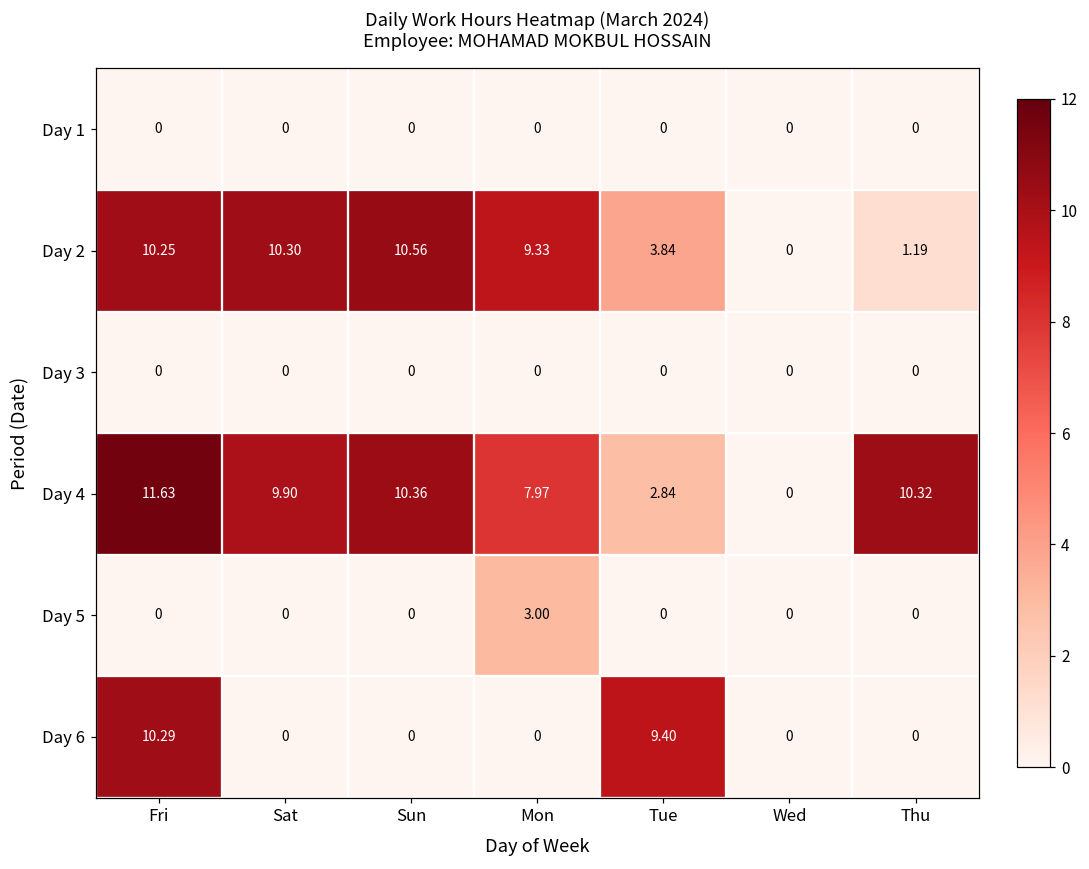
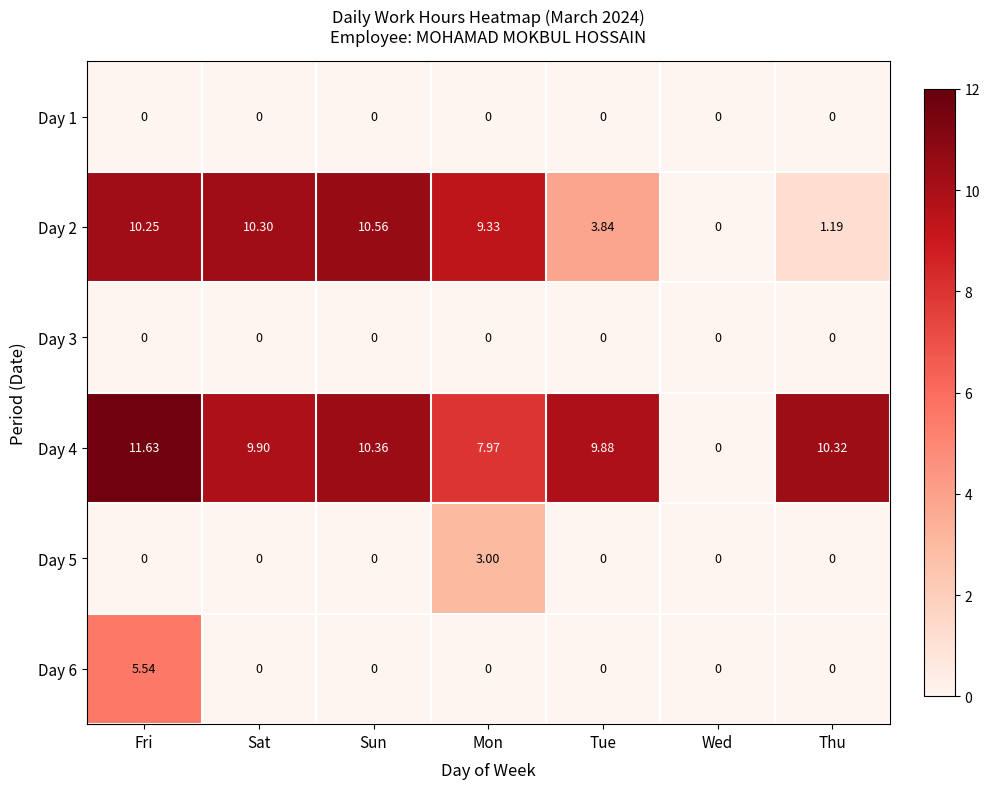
Day 4, Tue: 2.84 -> 9.88
Day 6, Fri: 10.29 -> 5.54
Day 6, Tue: 9.40 -> 0
